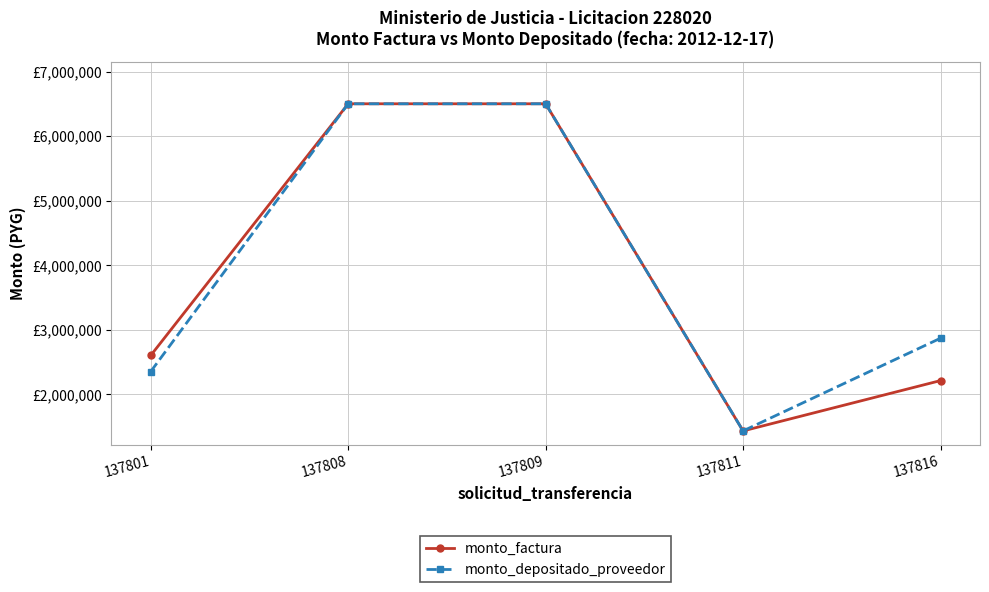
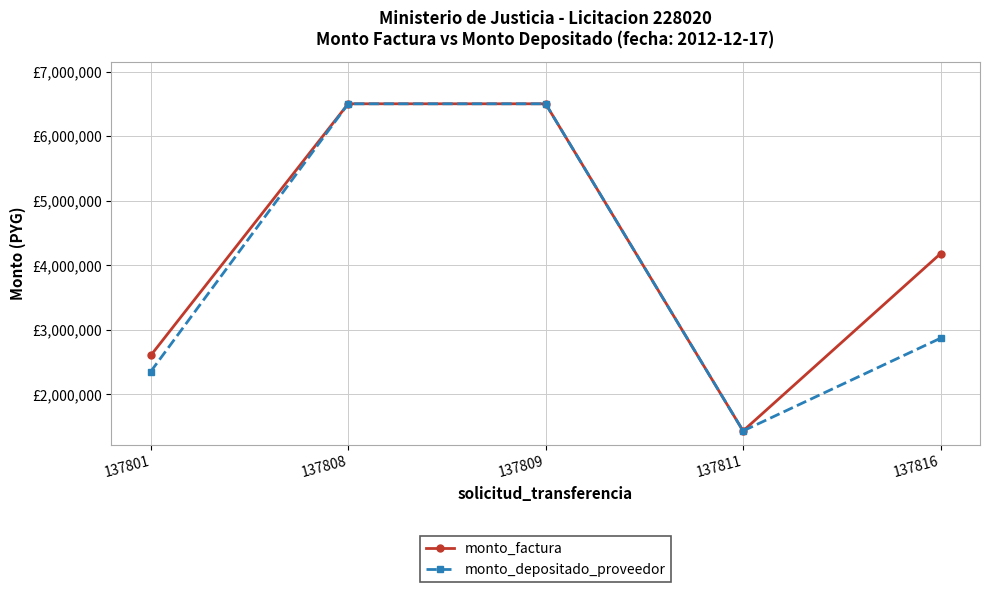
monto_factura, 137816: £2,200,000 -> £4,200,000
